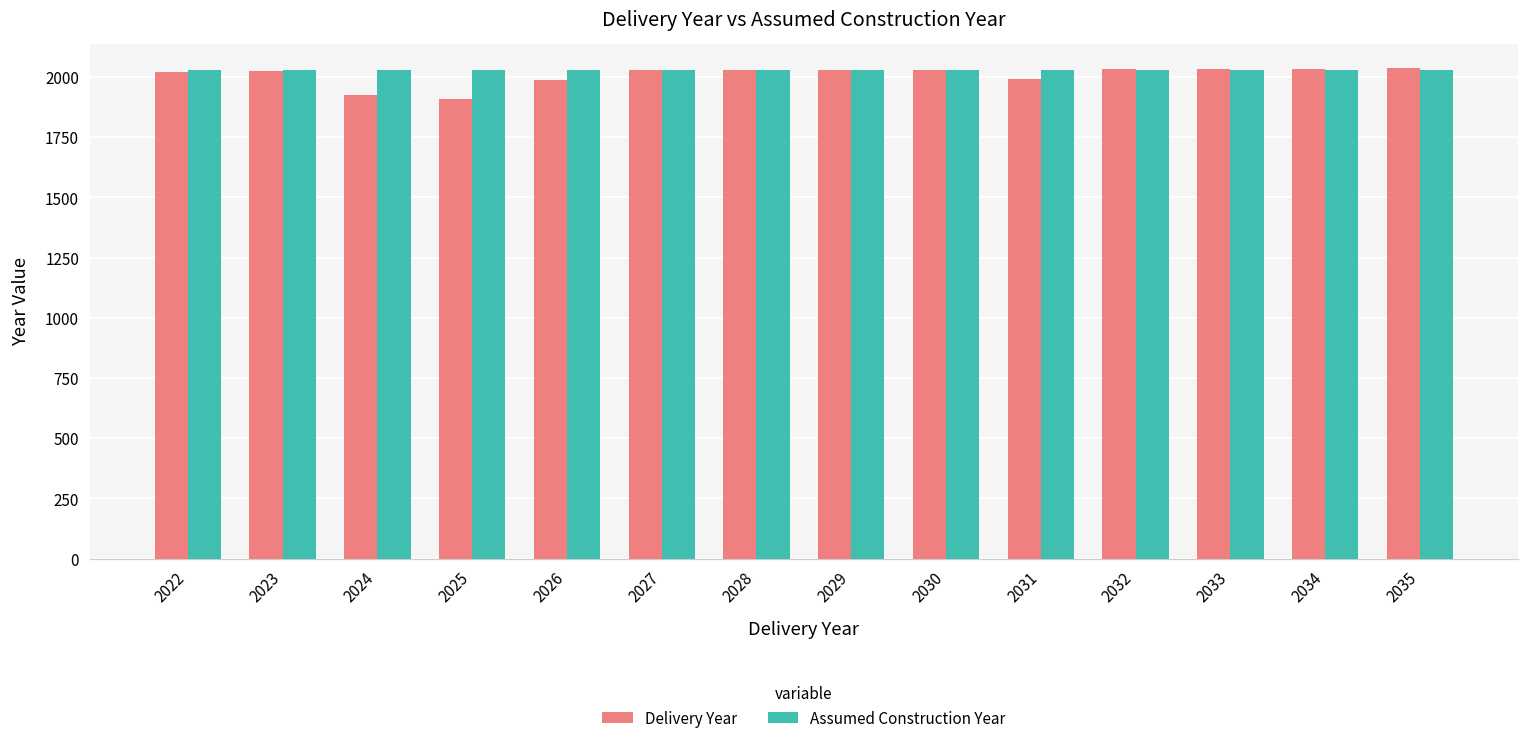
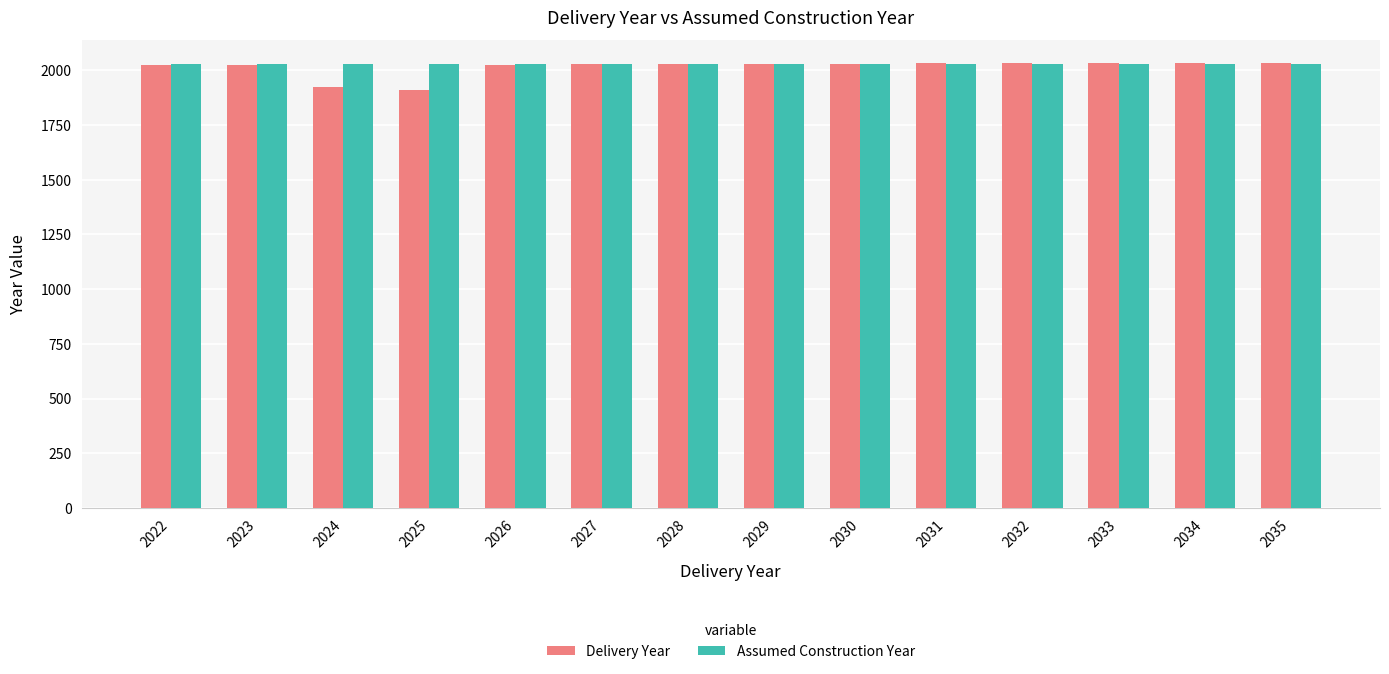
Delivery Year, 2026: 1990 -> 2030
Delivery Year, 2031: 1990 -> 2030
